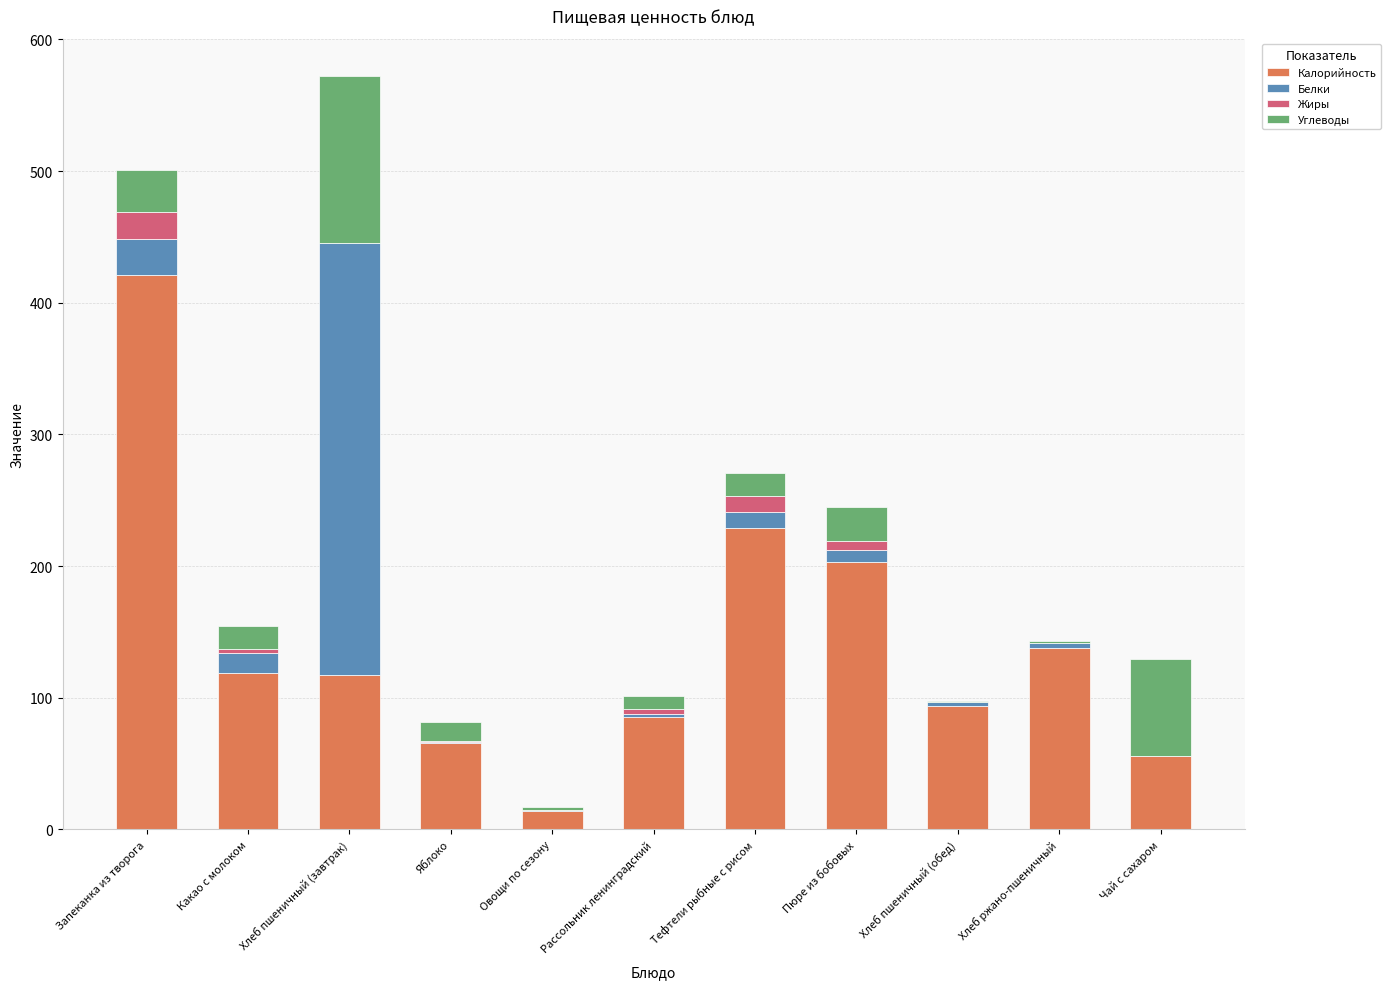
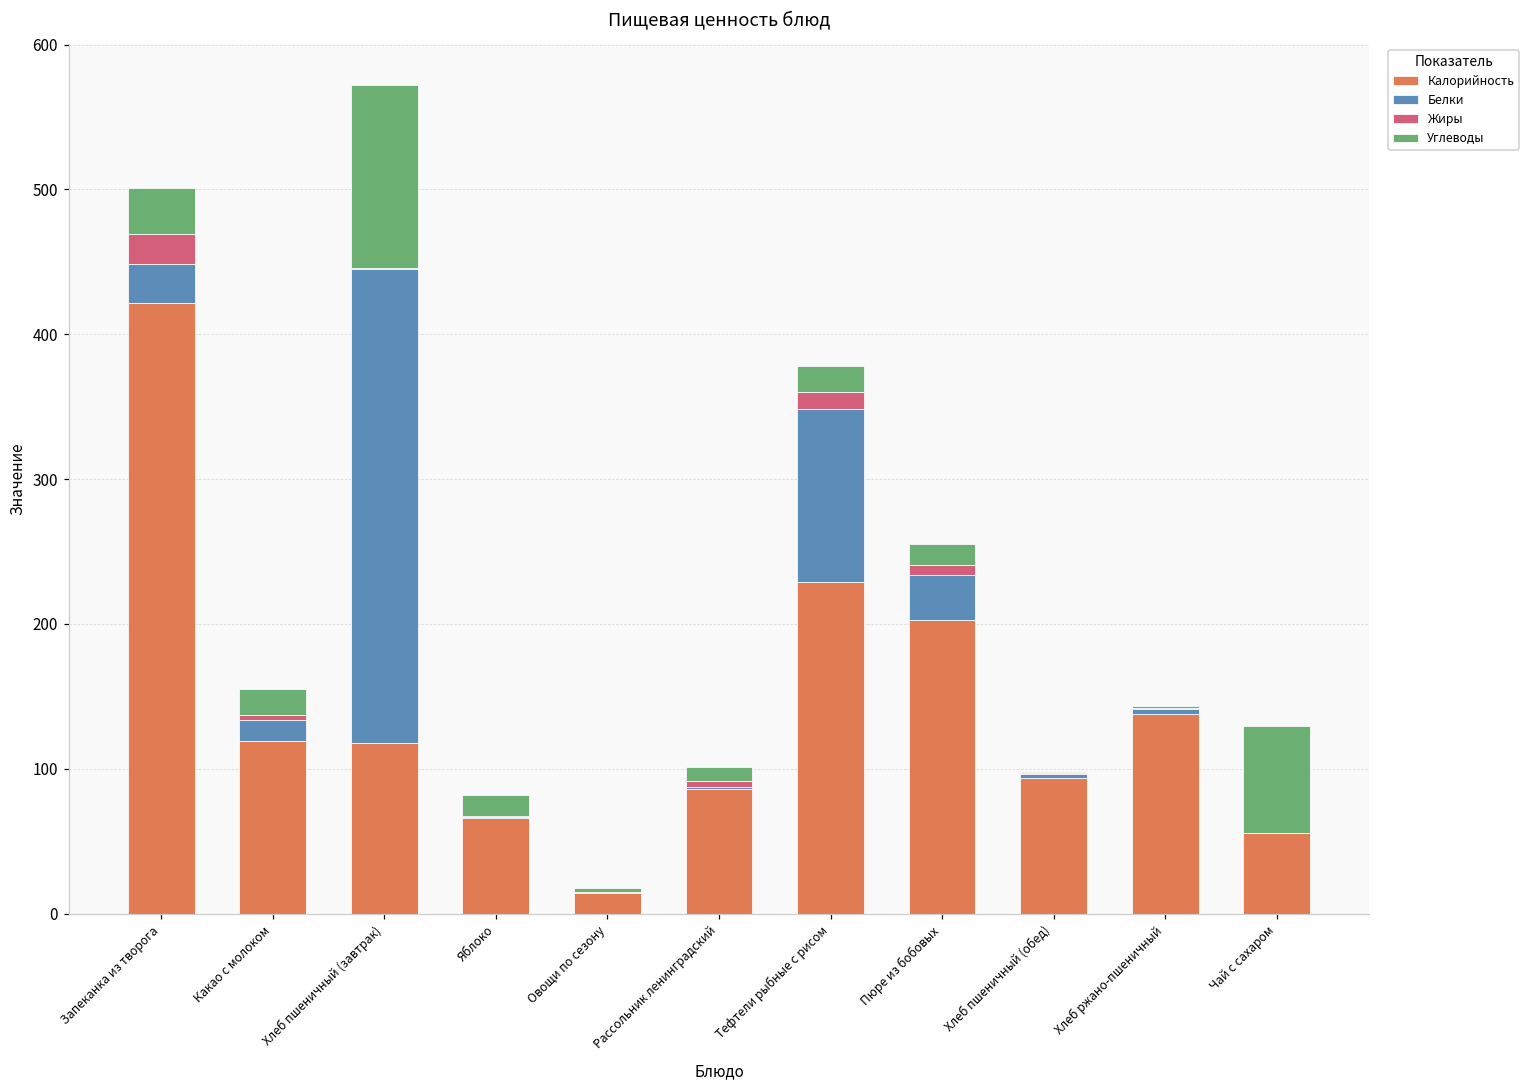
Белки, Тефтели рыбные с рисом: 12 -> 119
Белки, Пюре из бобовых: 9 -> 31
Углеводы, Пюре из бобовых: 26 -> 15
